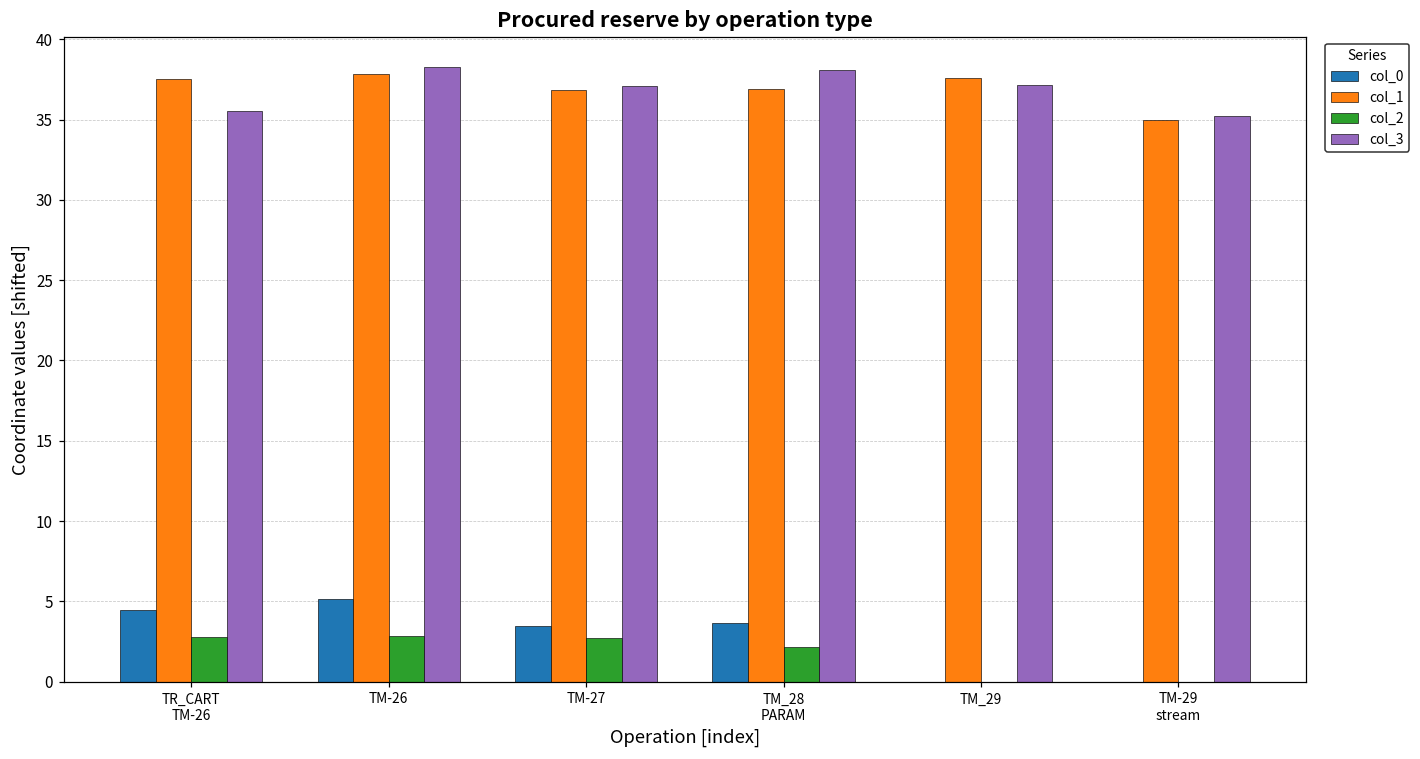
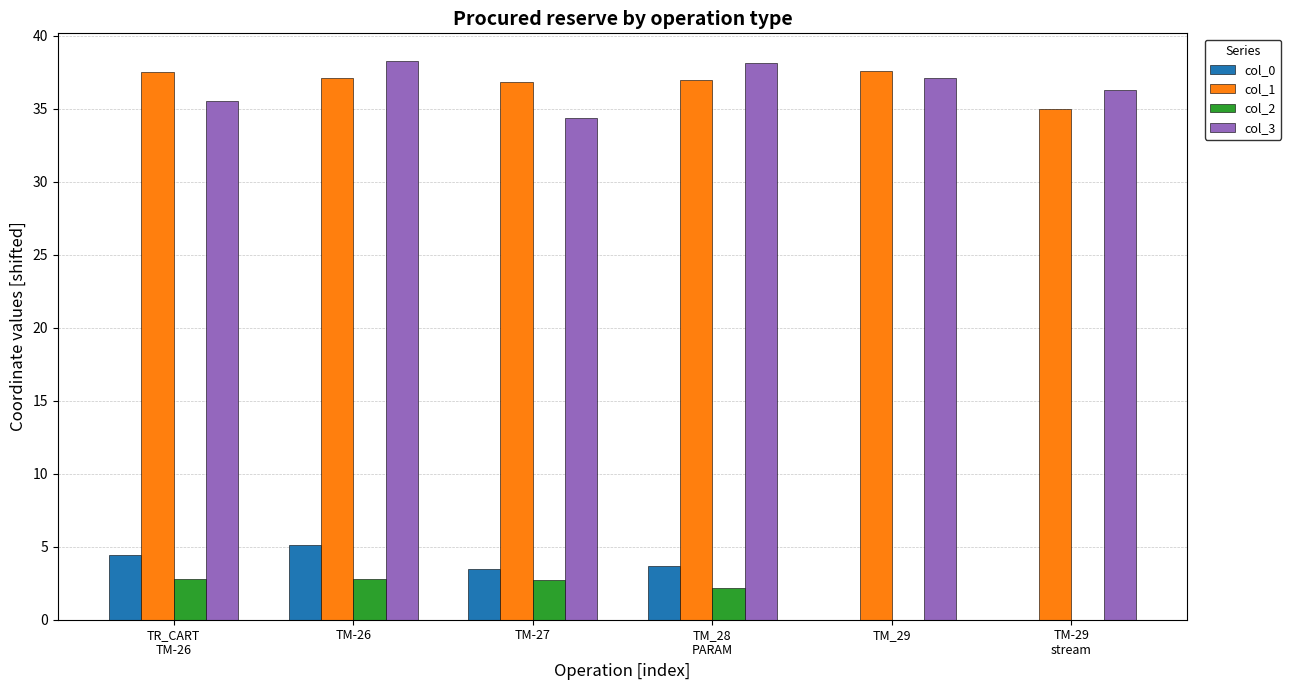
col_1, TM-26: 37.8 -> 37.1
col_3, TM-27: 37.1 -> 34.3
col_3, TM-29 stream: 35.2 -> 36.2
